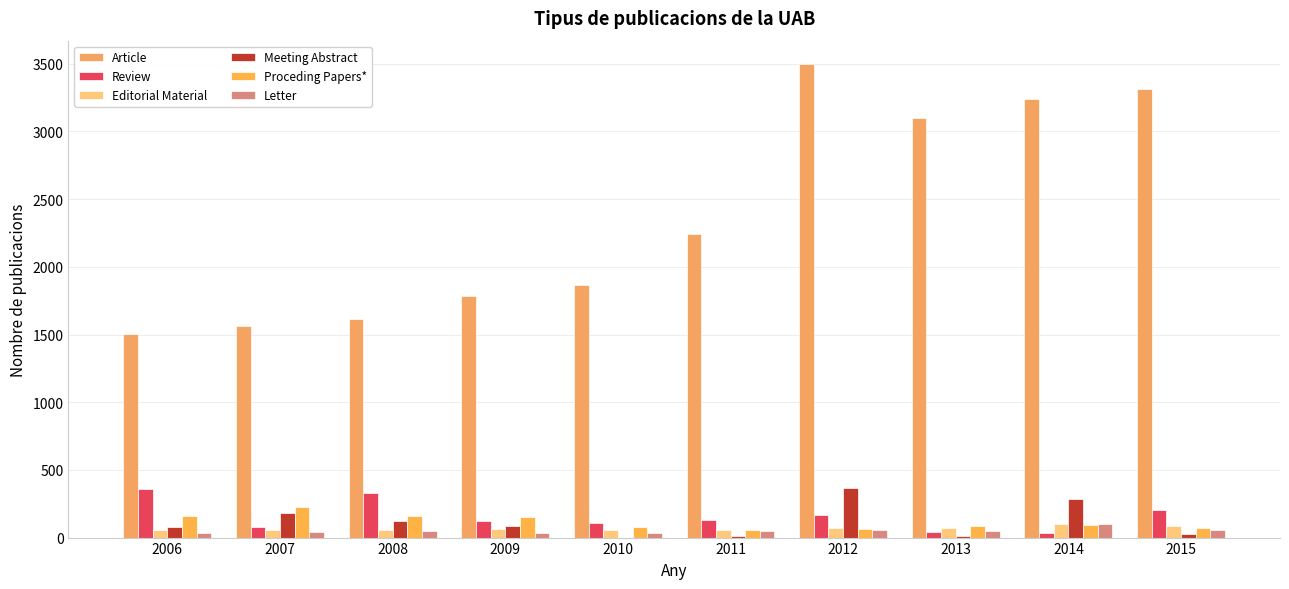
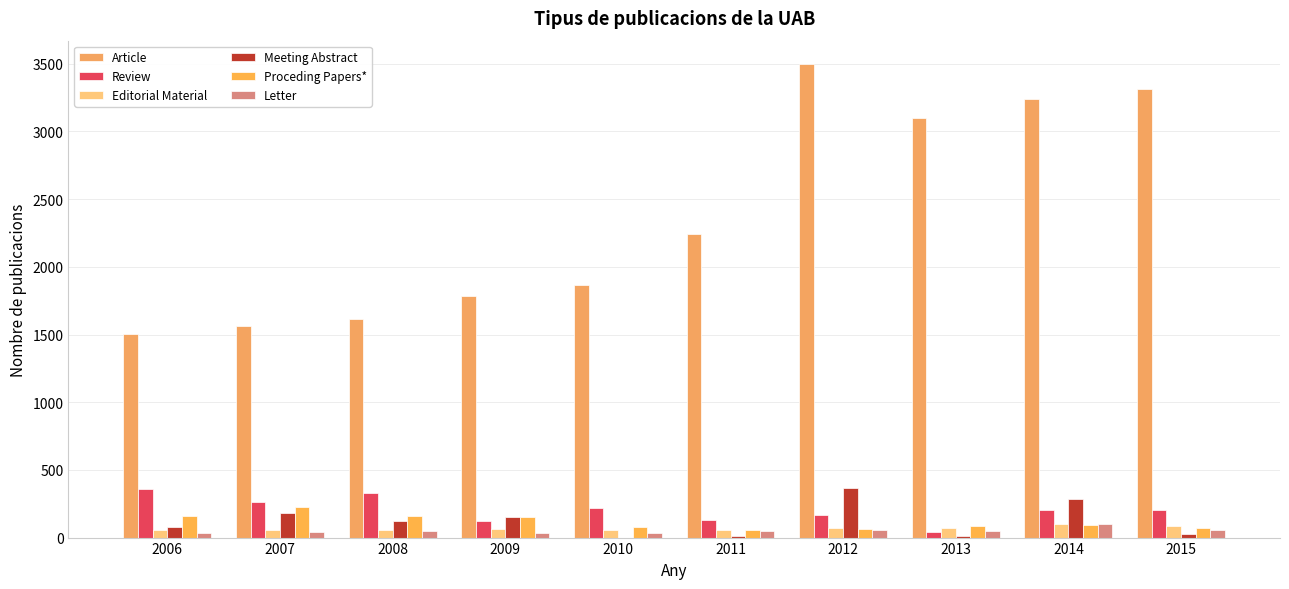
Review, 2007: 80 -> 270
Meeting Abstract, 2009: 90 -> 150
Review, 2010: 110 -> 220
Review, 2014: 30 -> 200
